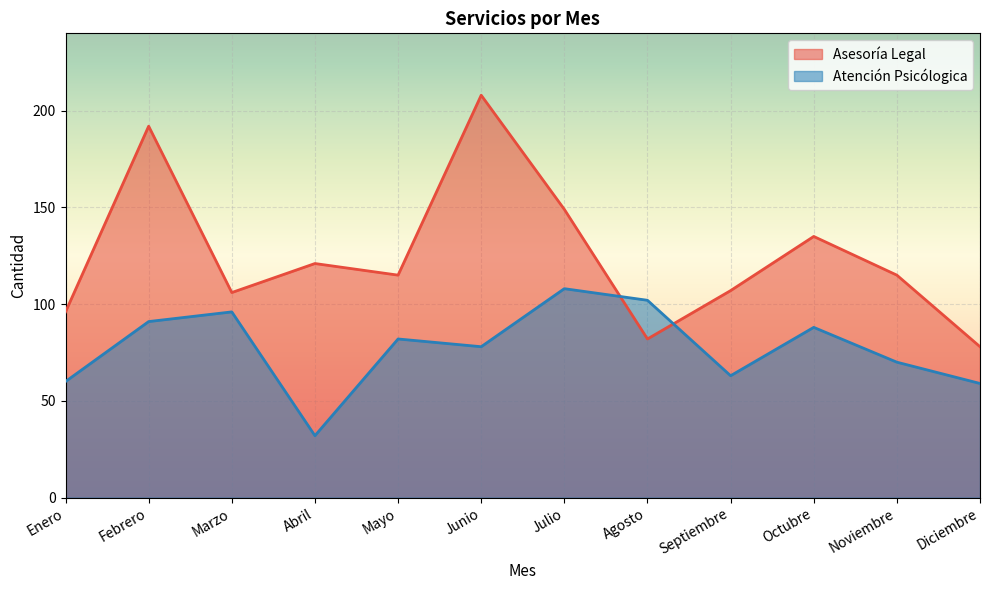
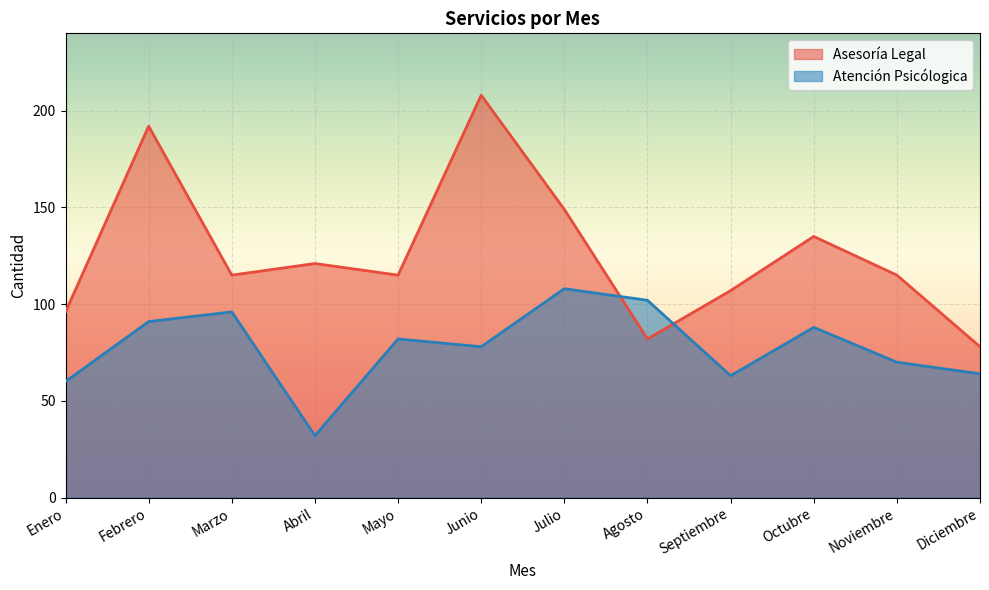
Asesoría Legal, Marzo: 106 -> 115
Atención Psicólogica, Diciembre: 59 -> 64
